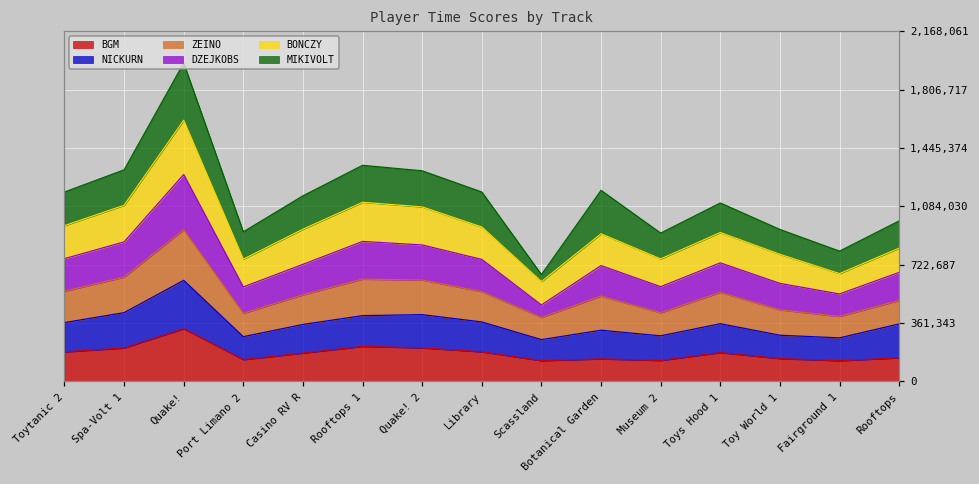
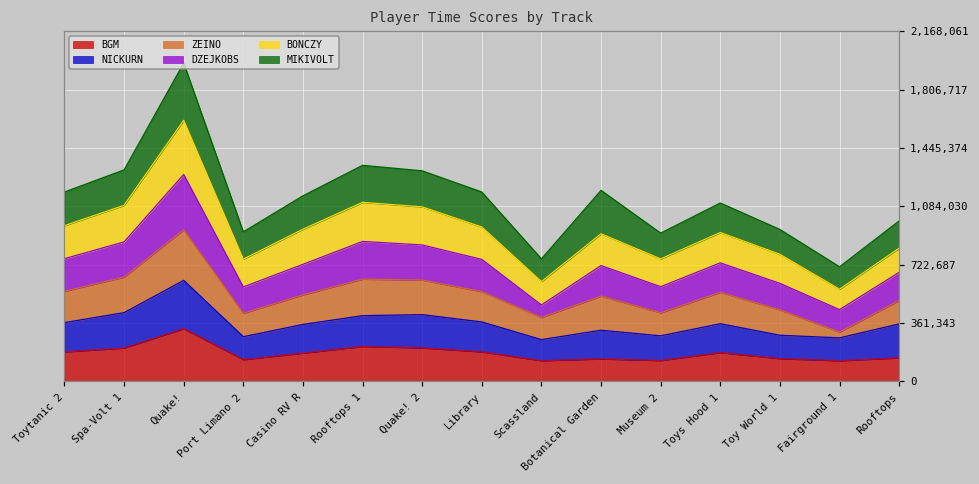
MIKIVOLT, Scassland: 40,000 -> 140,000
ZEINO, Fairground 1: 130,000 -> 40,000
